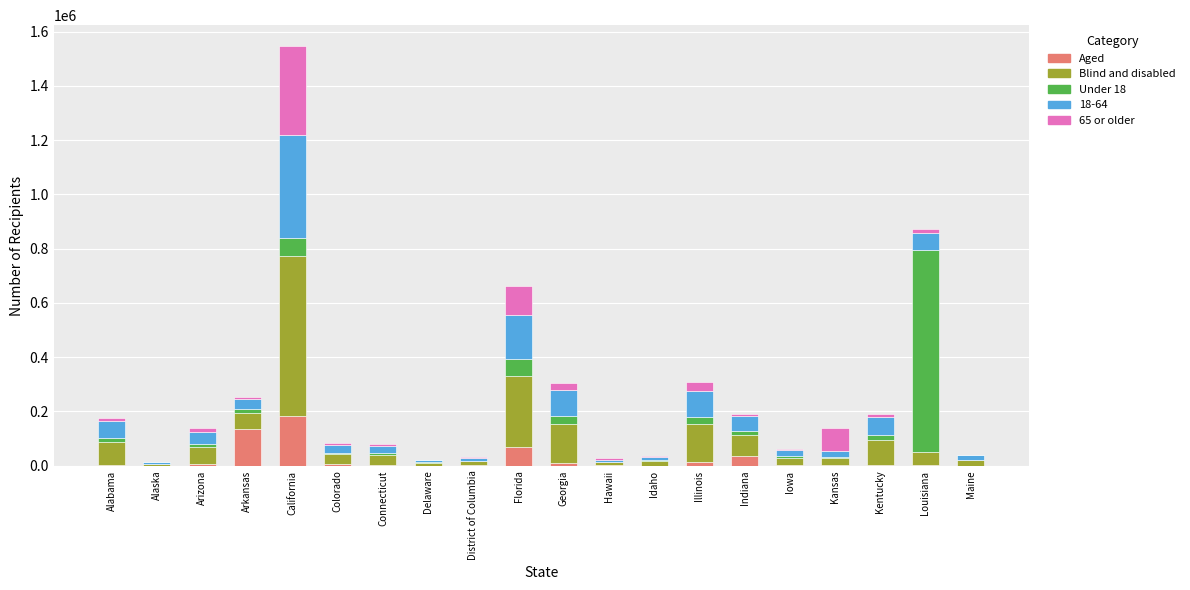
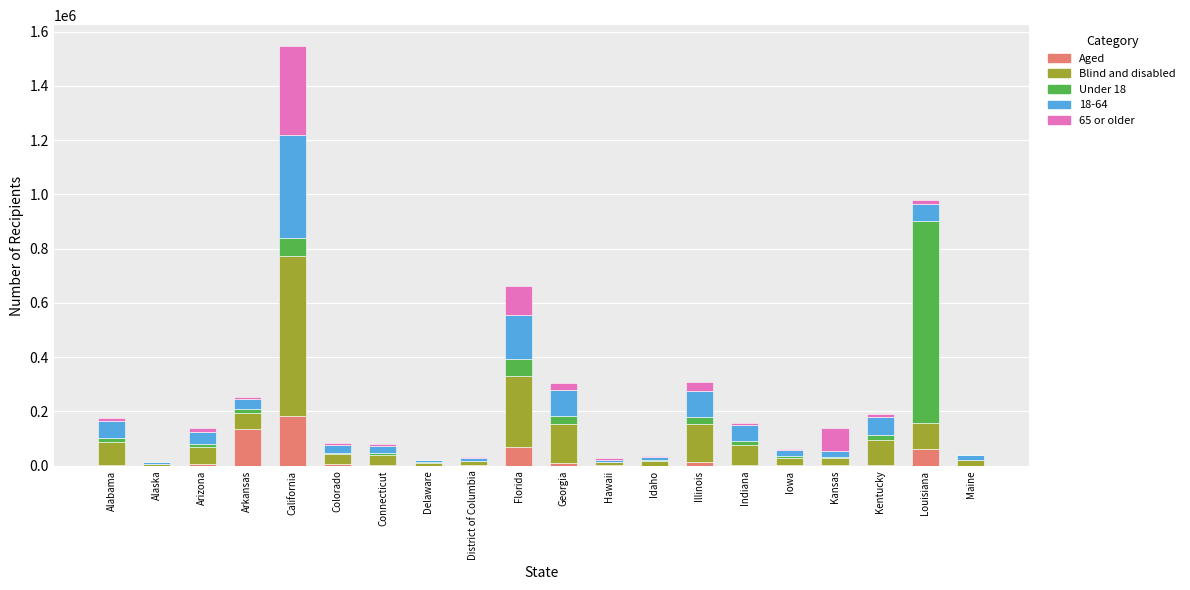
Aged, Indiana: 40000 -> 0
Aged, Louisiana: 0 -> 60000
Blind and disabled, Louisiana: 50000 -> 100000
